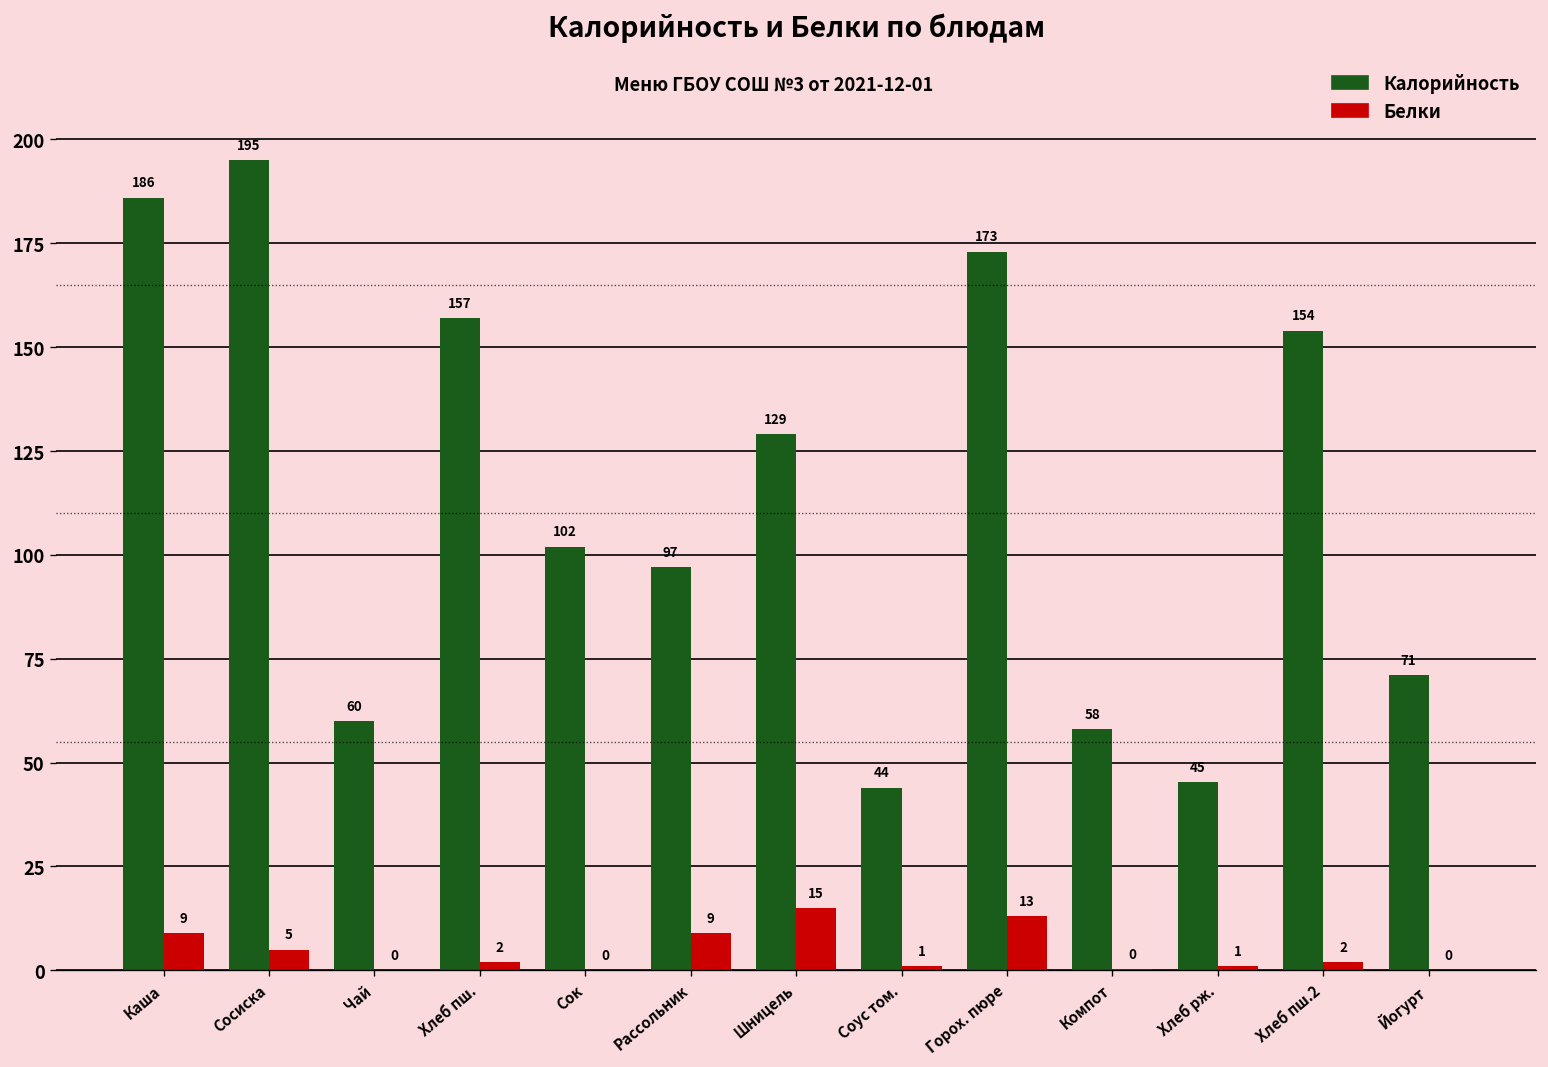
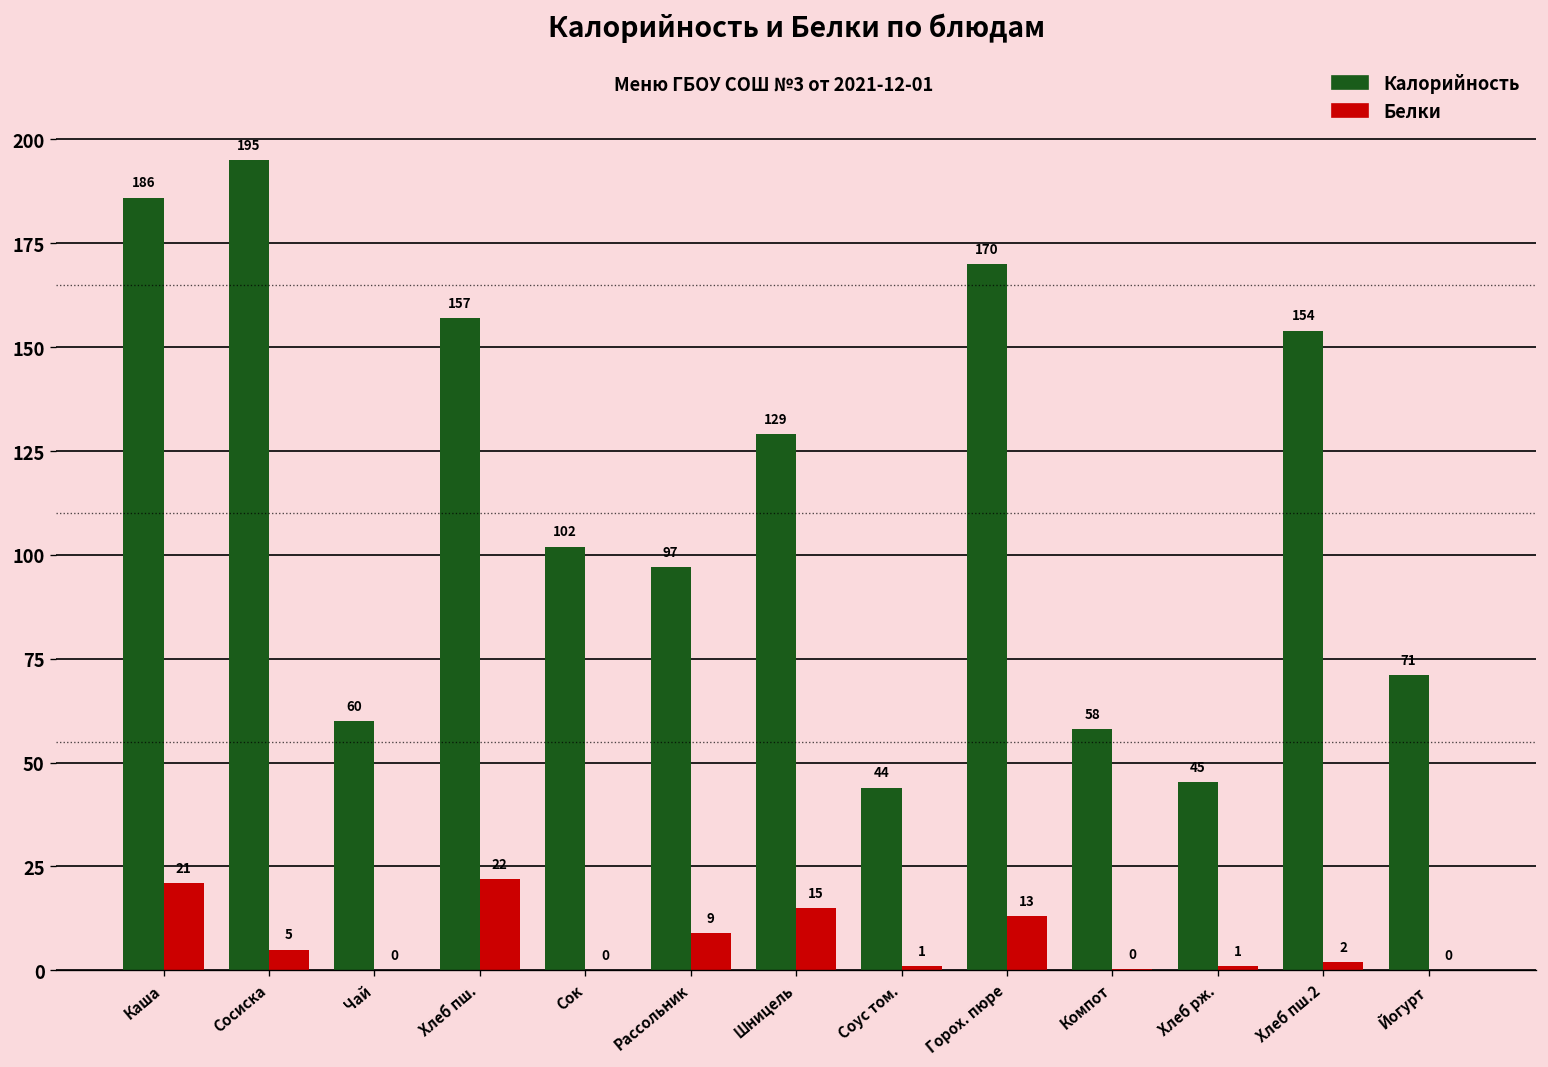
Белки, Каша: 9 -> 21
Белки, Хлеб пш.: 2 -> 22
Калорийность, Горох. пюре: 173 -> 170
